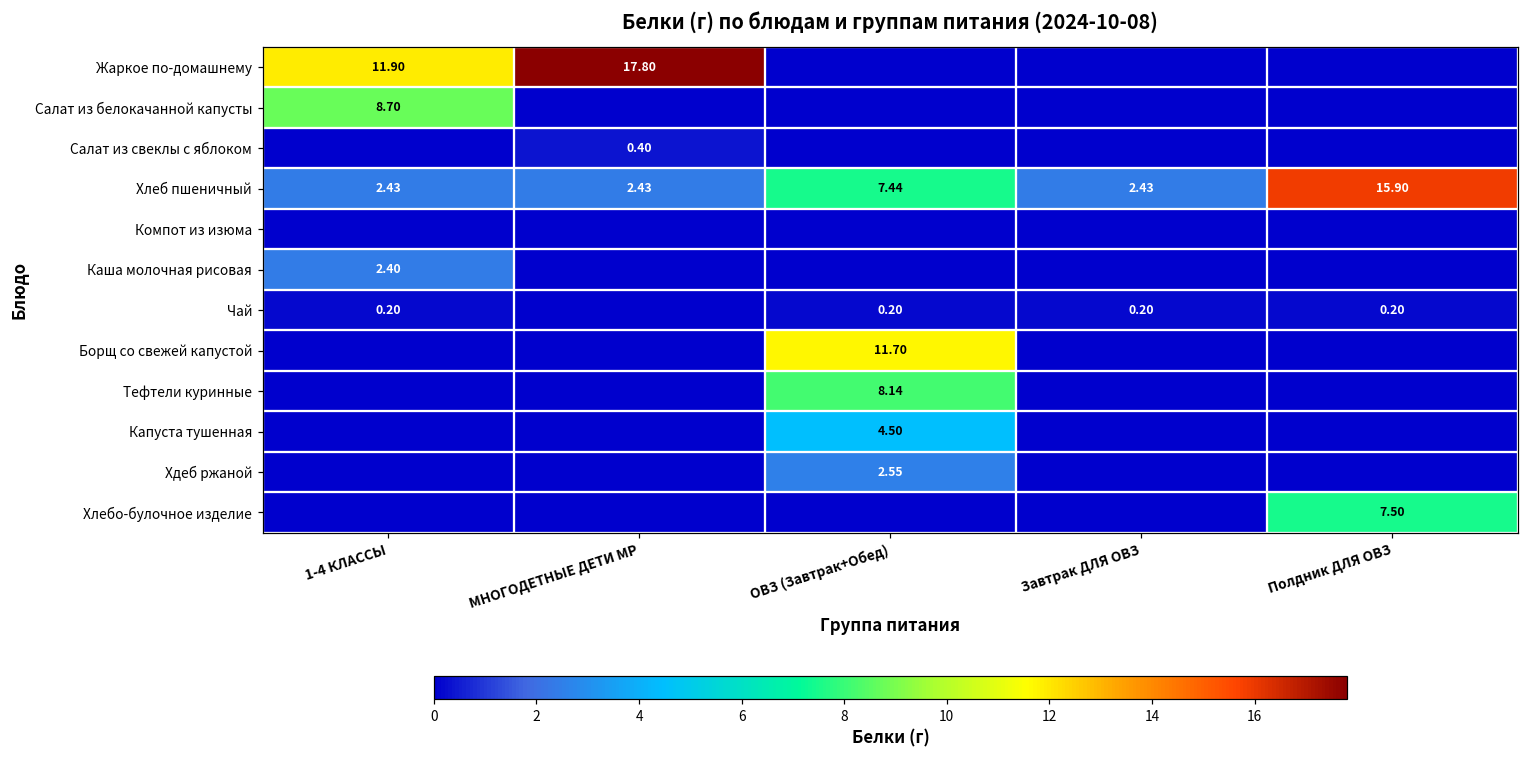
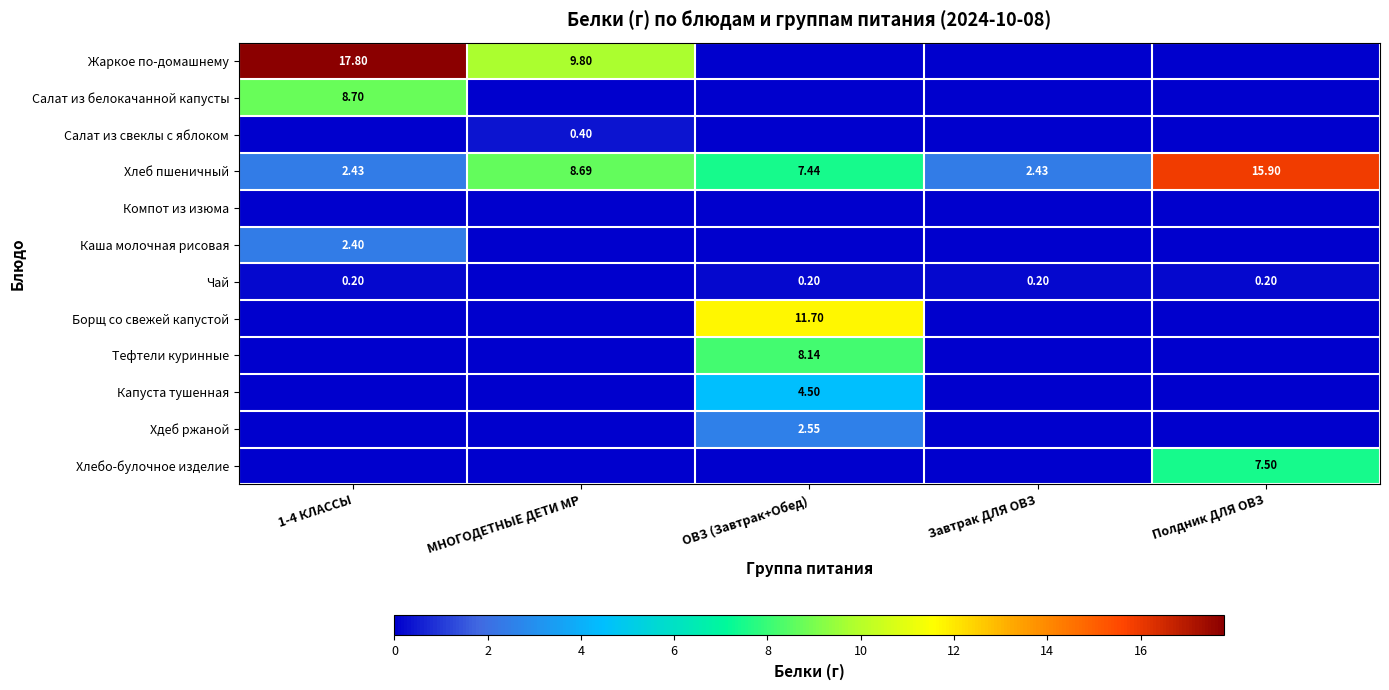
Жаркое по-домашнему, 1-4 КЛАССЫ: 11.90 -> 17.80
Жаркое по-домашнему, МНОГОДЕТНЫЕ ДЕТИ МР: 17.80 -> 9.80
Хлеб пшеничный, МНОГОДЕТНЫЕ ДЕТИ МР: 2.43 -> 8.69
